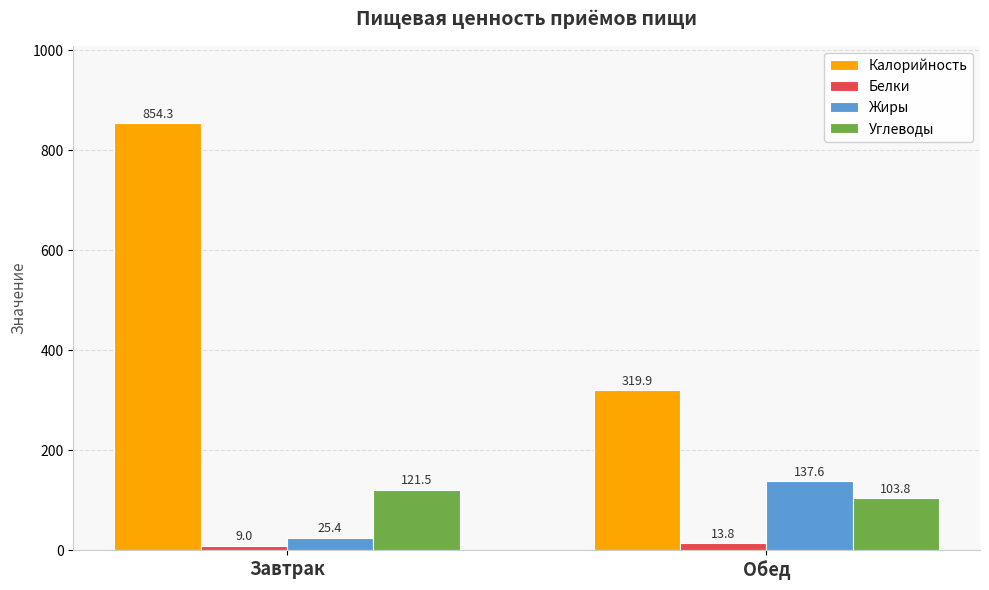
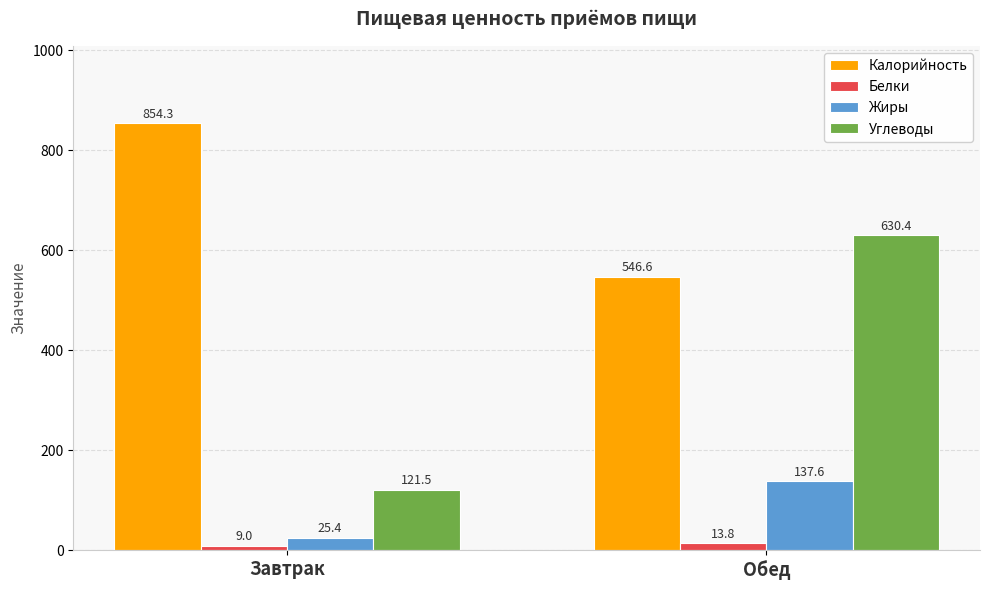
Калорийность, Обед: 319.9 -> 546.6
Углеводы, Обед: 103.8 -> 630.4
